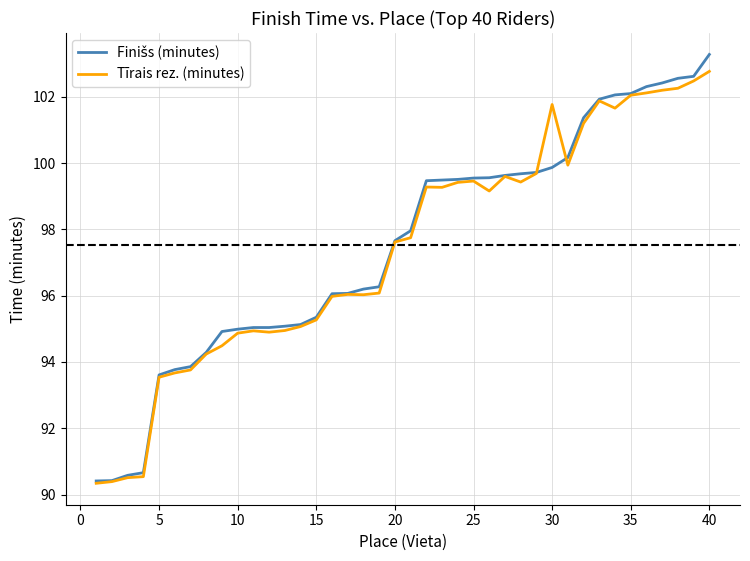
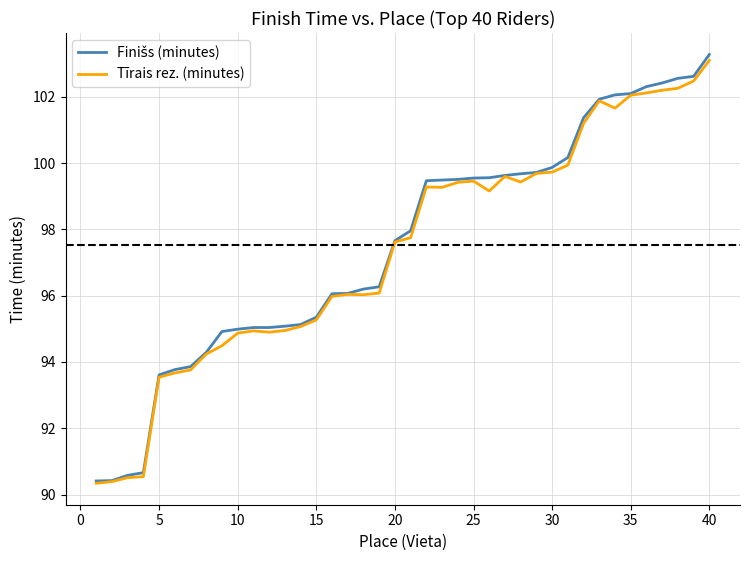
Tīrais rez. (minutes), 30: 101.8 -> 99.7
Tīrais rez. (minutes), 40: 102.8 -> 103.1
